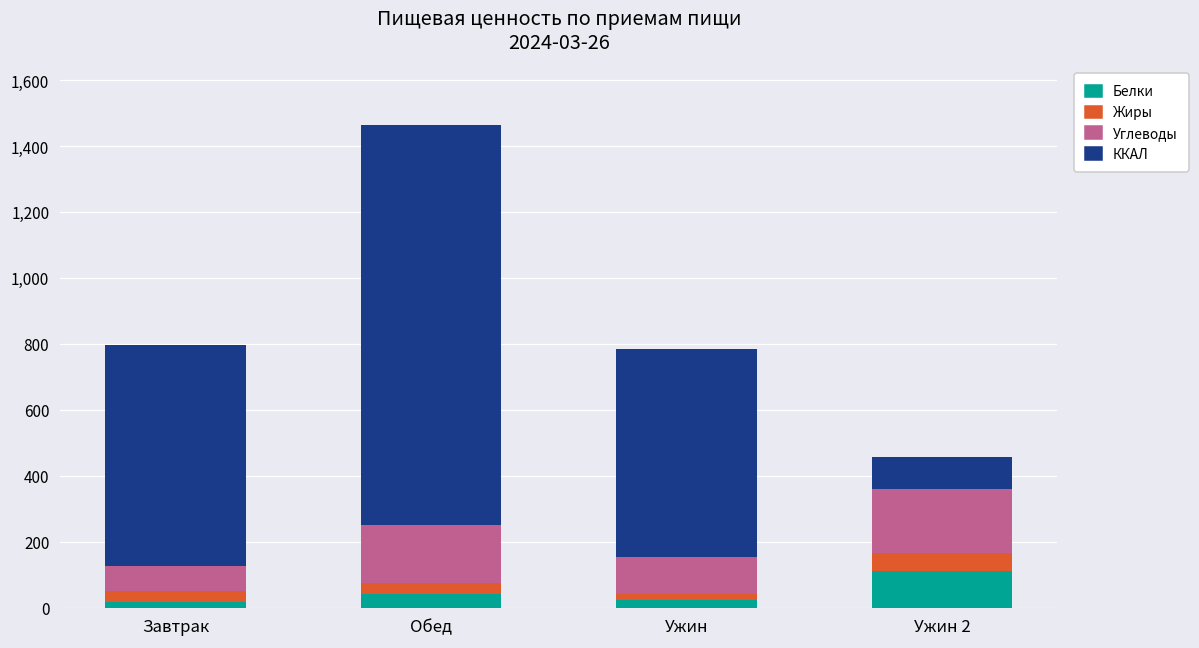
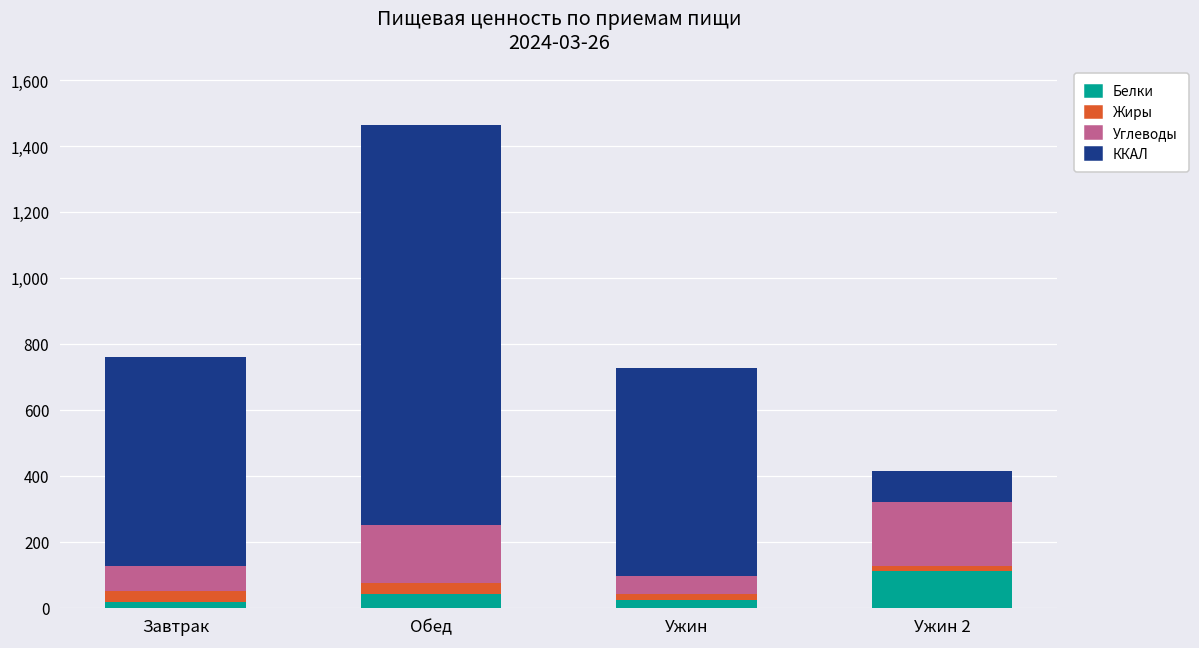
ККАЛ, Завтрак: 670 -> 630
Углеводы, Ужин: 110 -> 50
Жиры, Ужин 2: 50 -> 10
